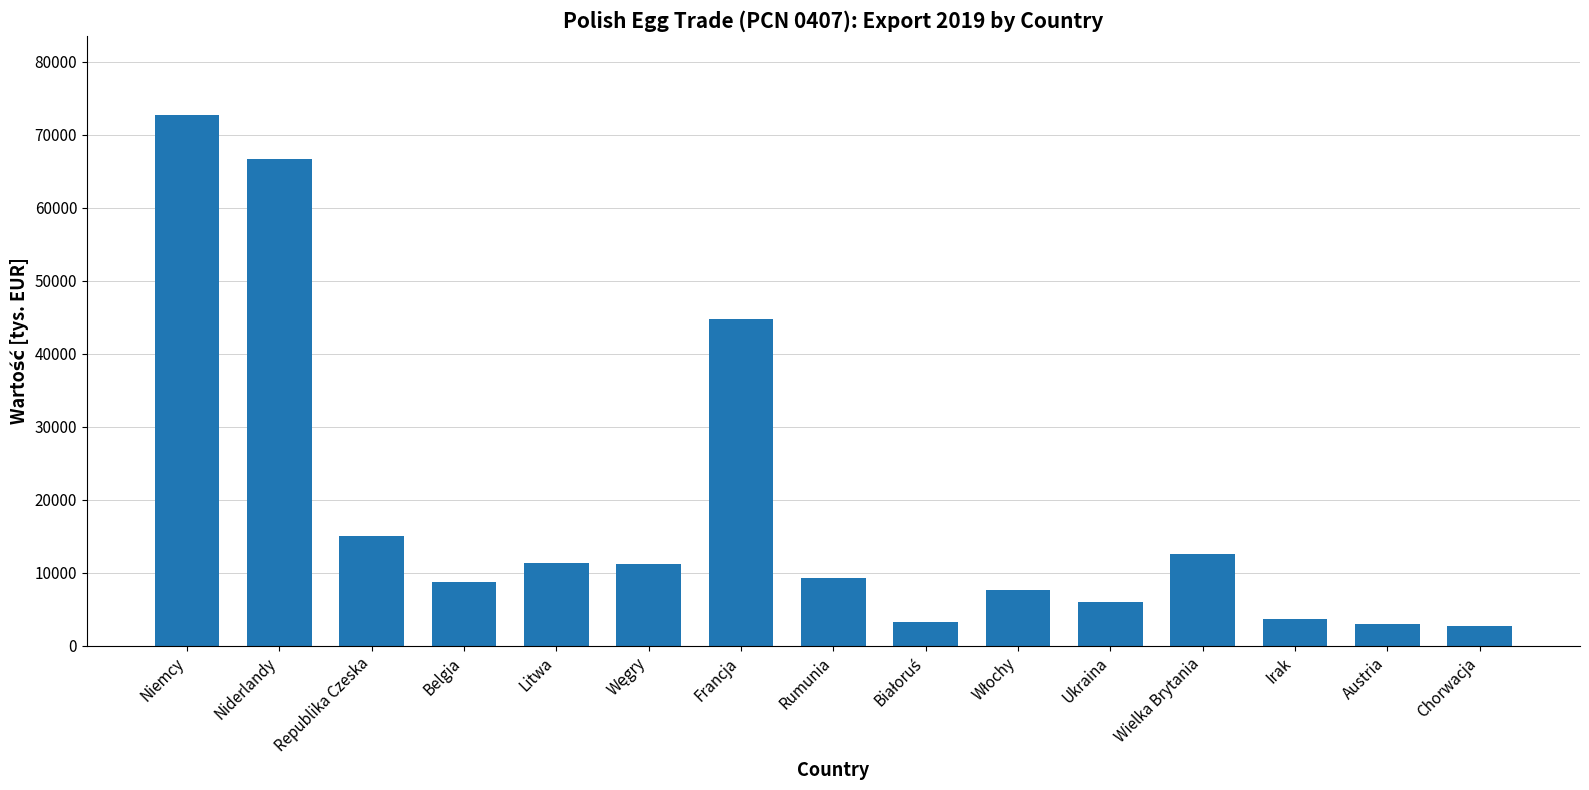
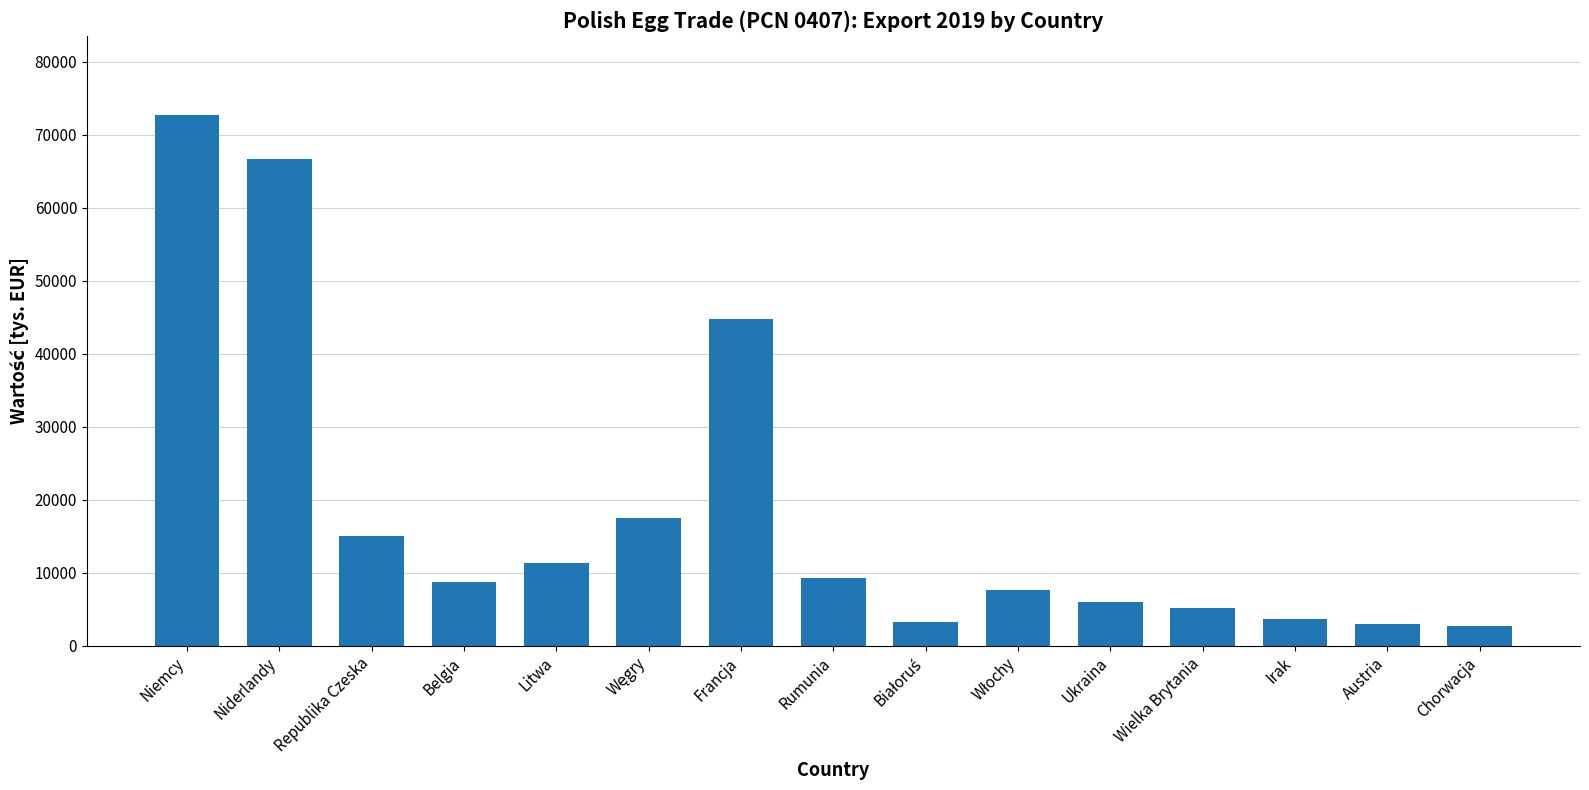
Węgry: 11000 -> 17000
Wielka Brytania: 13000 -> 5000
